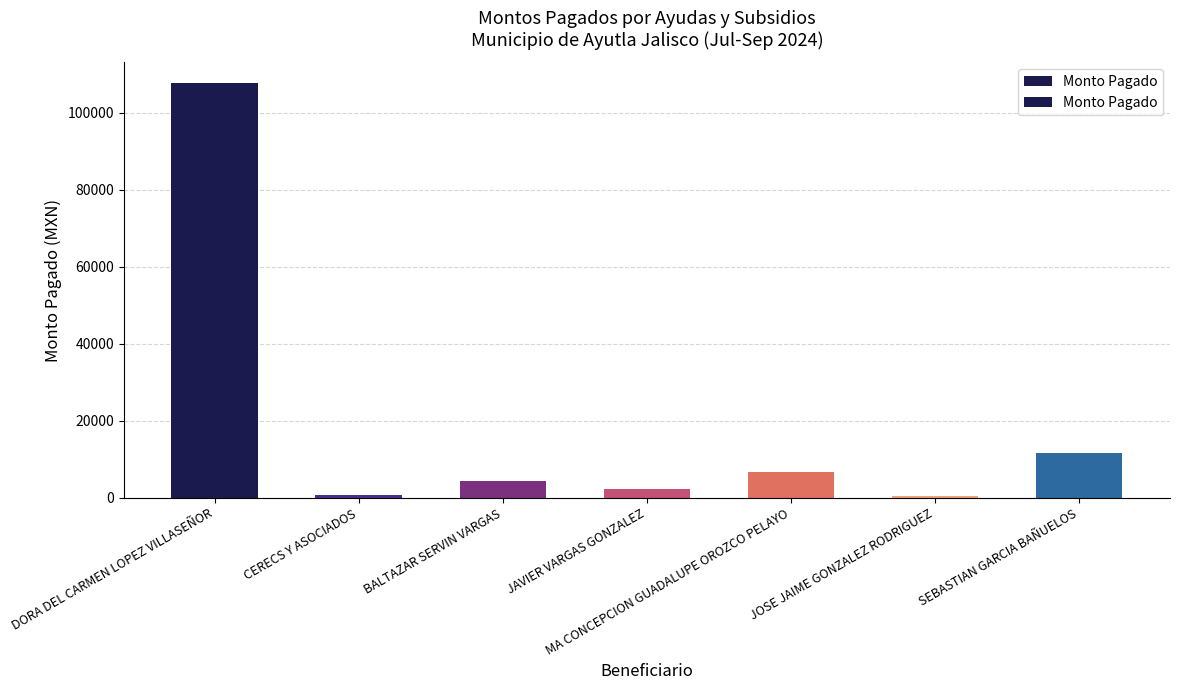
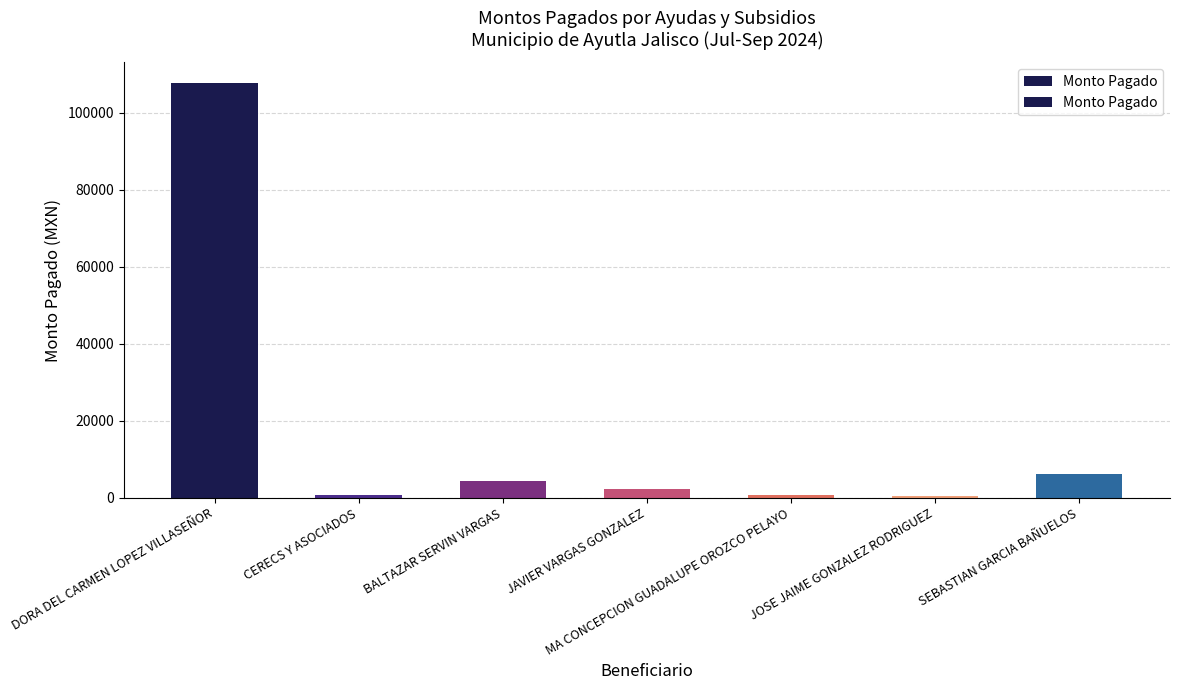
MA CONCEPCION GUADALUPE OROZCO PELAYO: 7000 -> 1000
SEBASTIAN GARCIA BAÑUELOS: 12000 -> 6000
